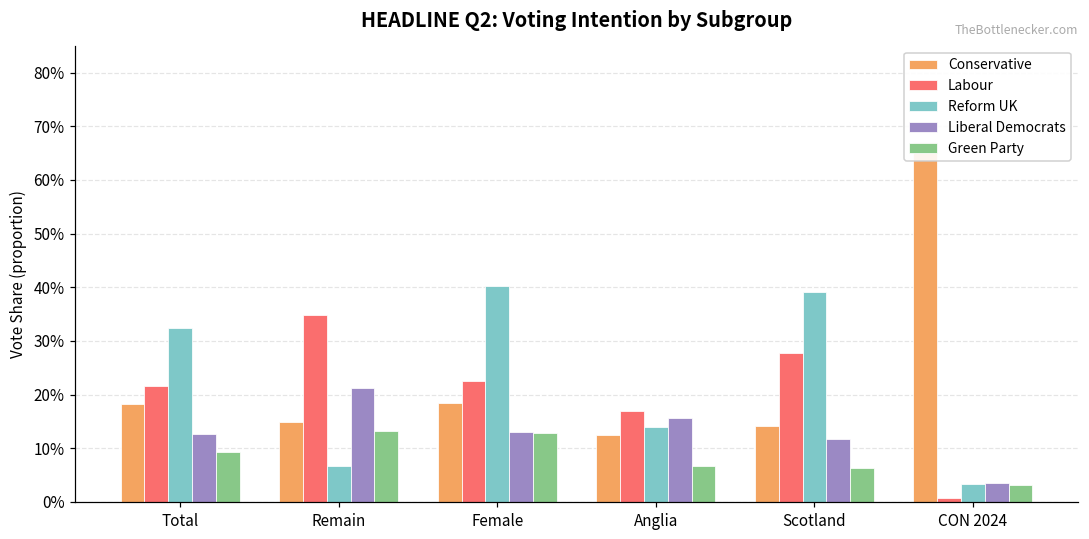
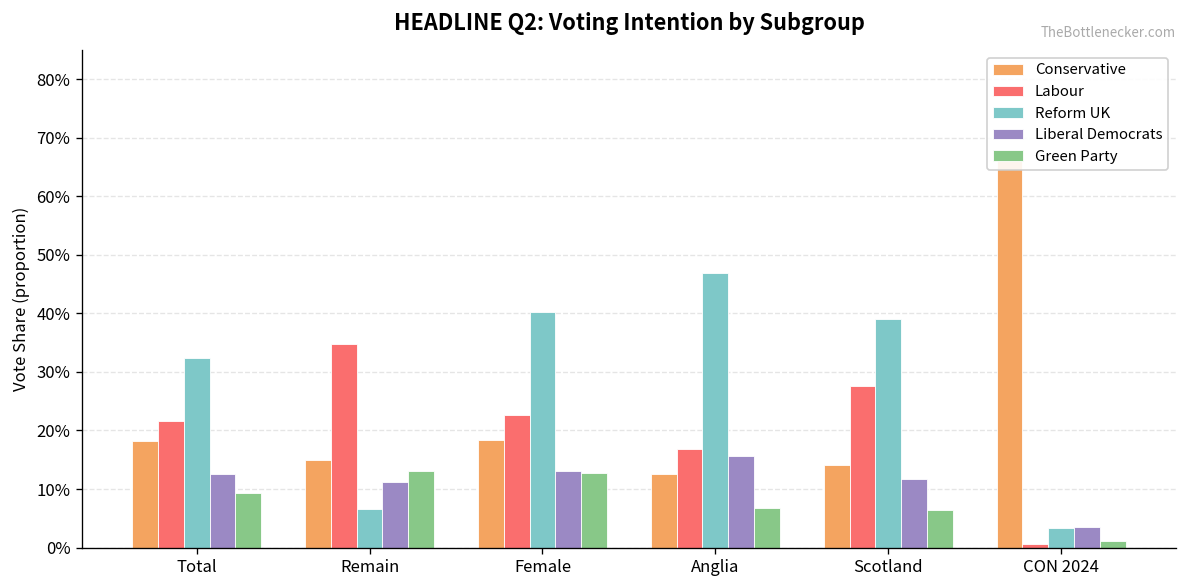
Liberal Democrats, Remain: 21% -> 11%
Reform UK, Anglia: 14% -> 47%
Green Party, CON 2024: 3% -> 1%
